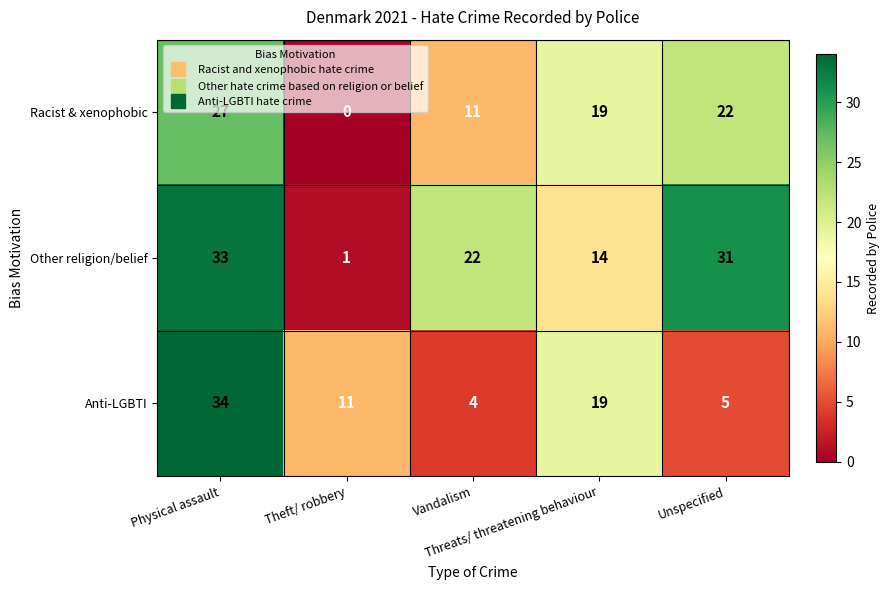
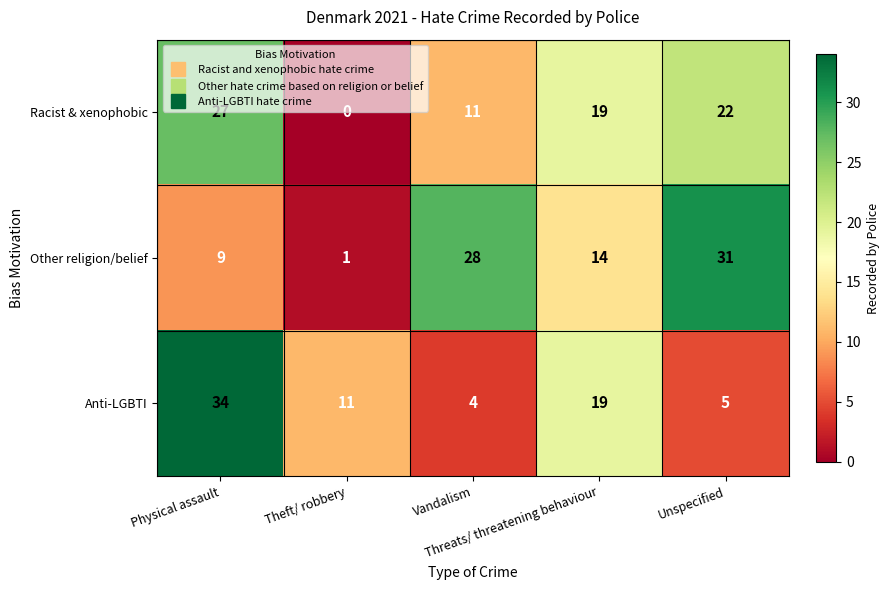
Other religion/belief, Physical assault: 33 -> 9
Other religion/belief, Vandalism: 22 -> 28
